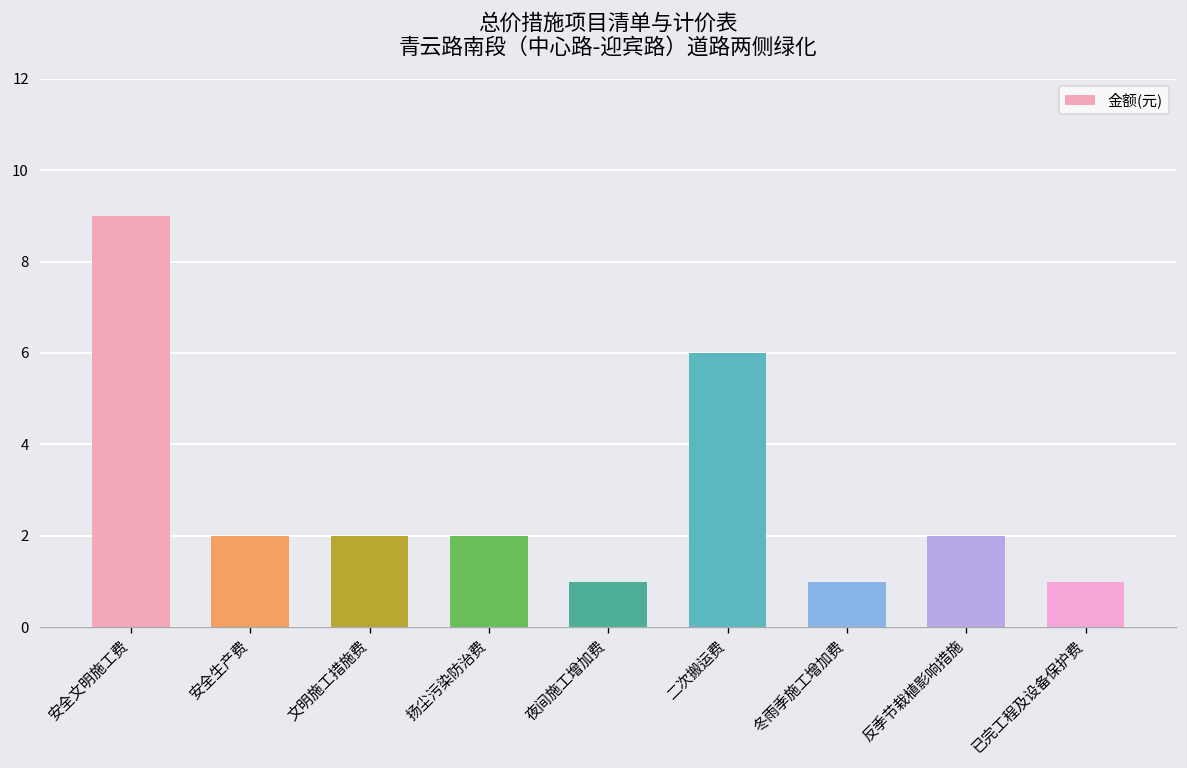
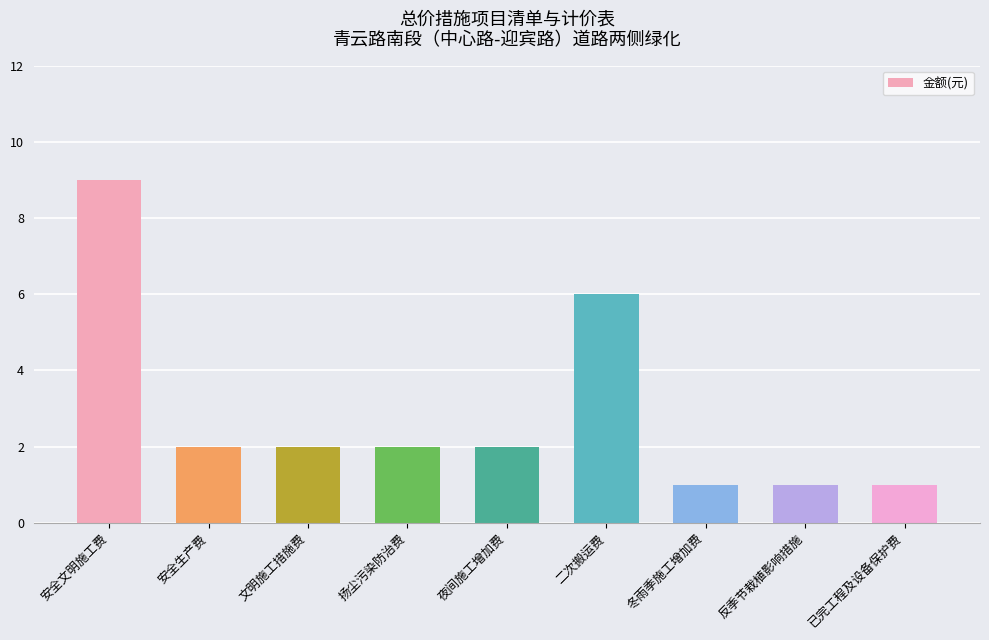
夜间施工增加费: 1 -> 2
反季节栽植影响措施: 2 -> 1
